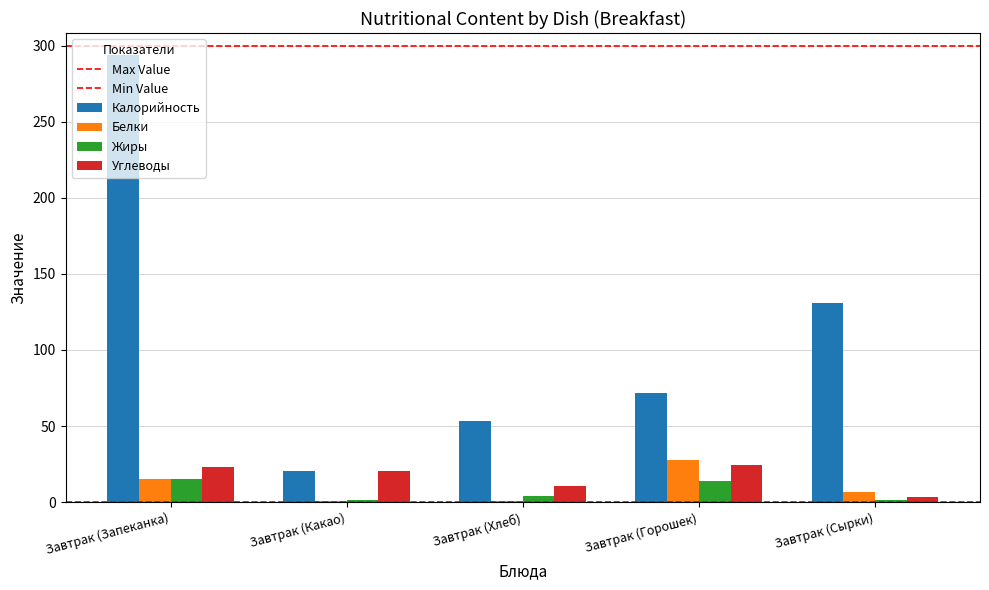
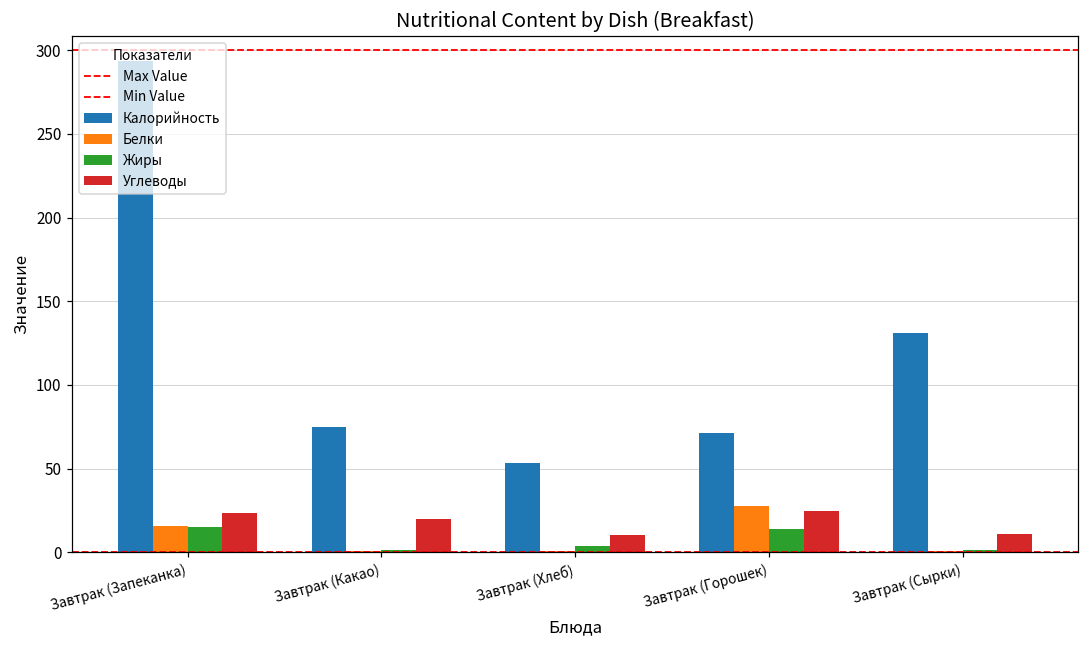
Калорийность, Завтрак (Какао): 21 -> 75
Белки, Завтрак (Сырки): 6 -> 1
Углеводы, Завтрак (Сырки): 4 -> 11
